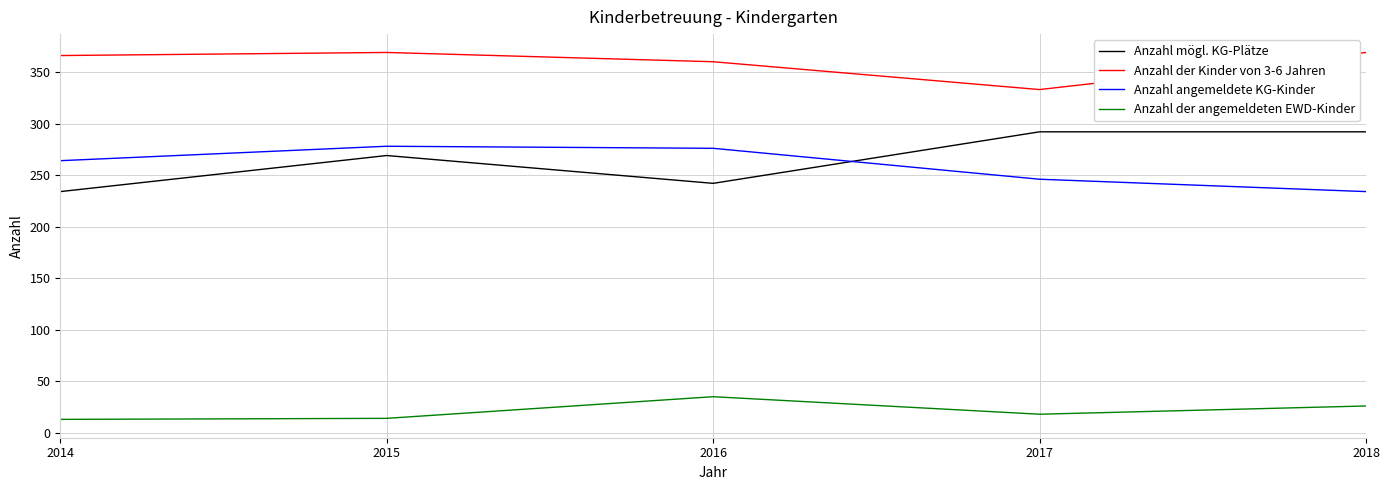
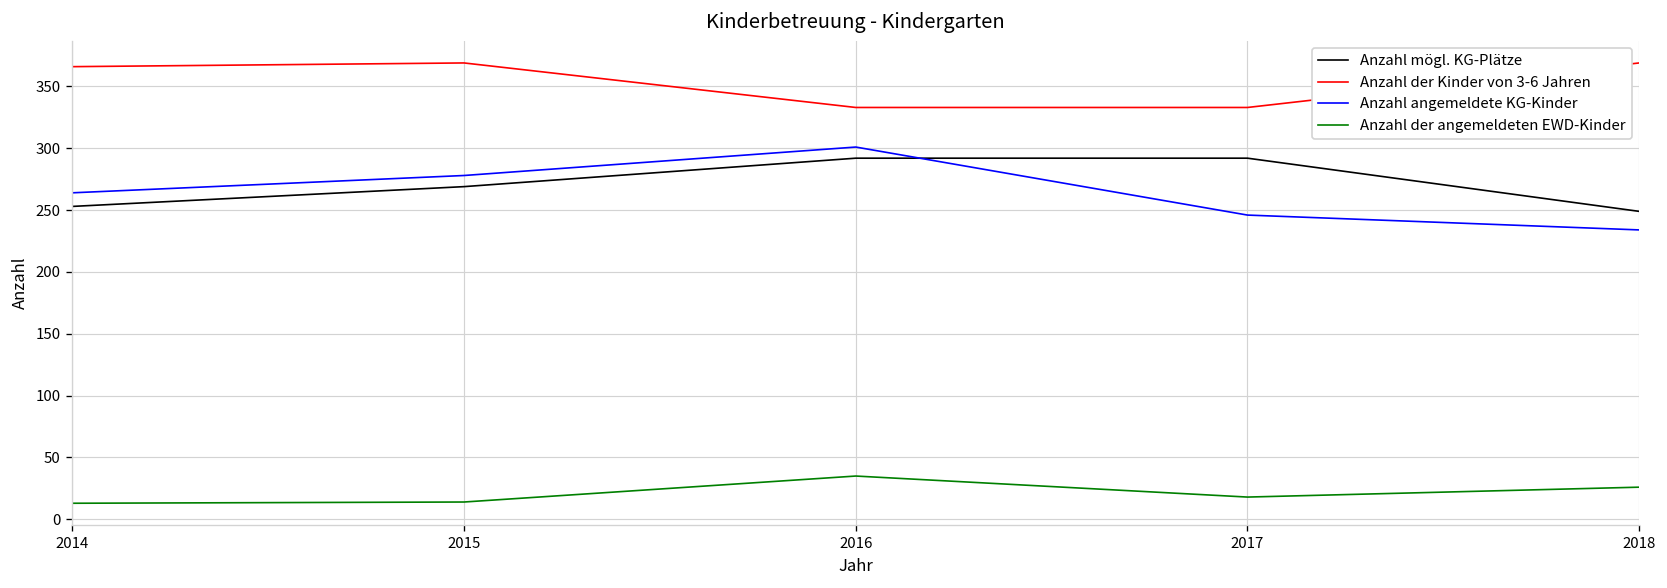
Anzahl mögl. KG-Plätze, 2014: 234 -> 253
Anzahl mögl. KG-Plätze, 2016: 242 -> 292
Anzahl der Kinder von 3-6 Jahren, 2016: 360 -> 333
Anzahl angemeldete KG-Kinder, 2016: 276 -> 301
Anzahl mögl. KG-Plätze, 2018: 292 -> 249
